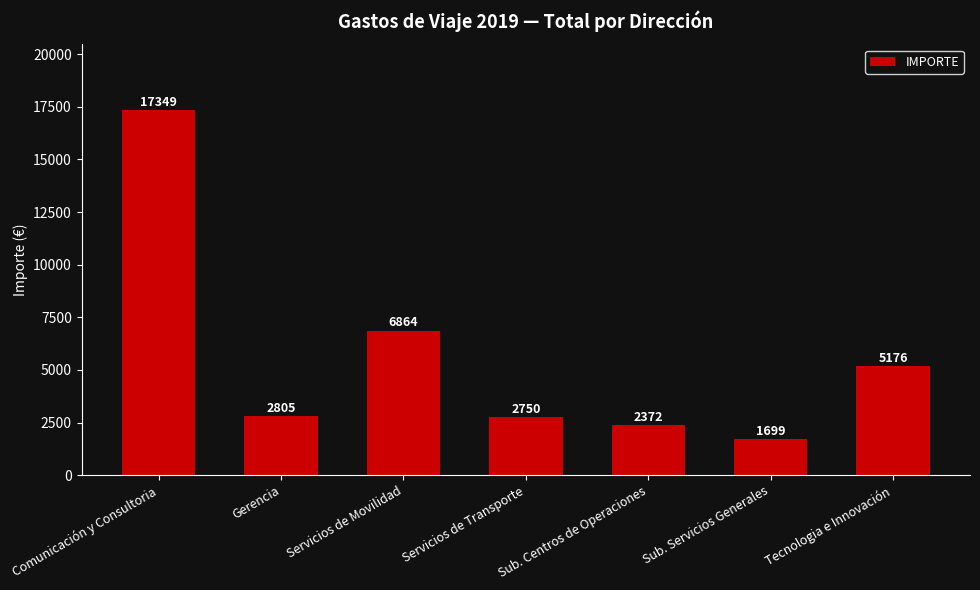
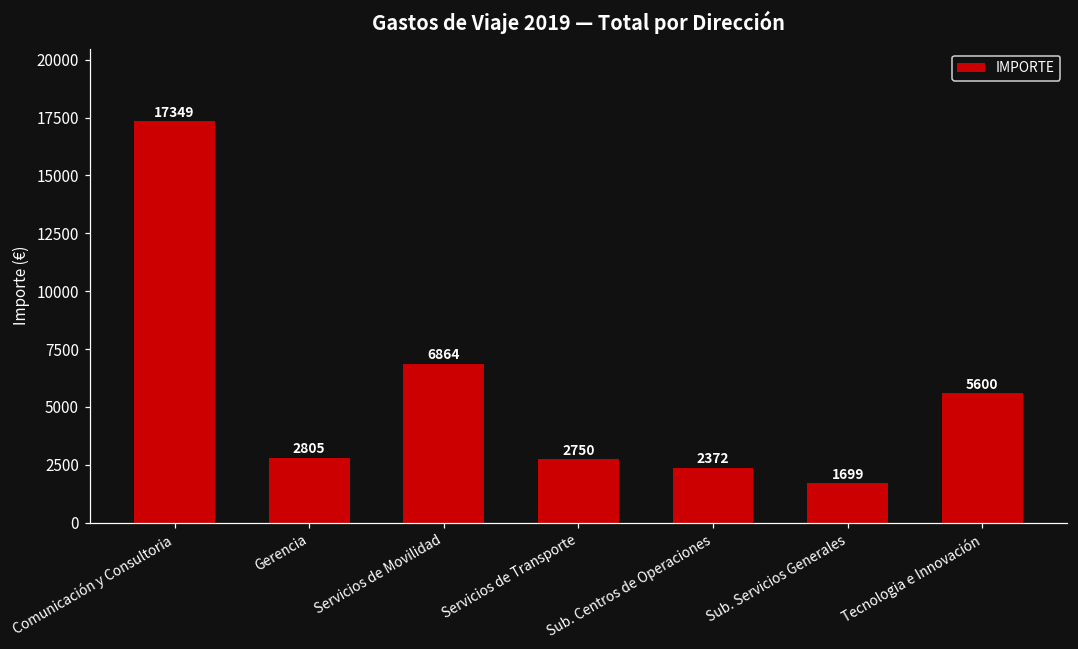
Tecnologia e Innovación: 5176 -> 5600
